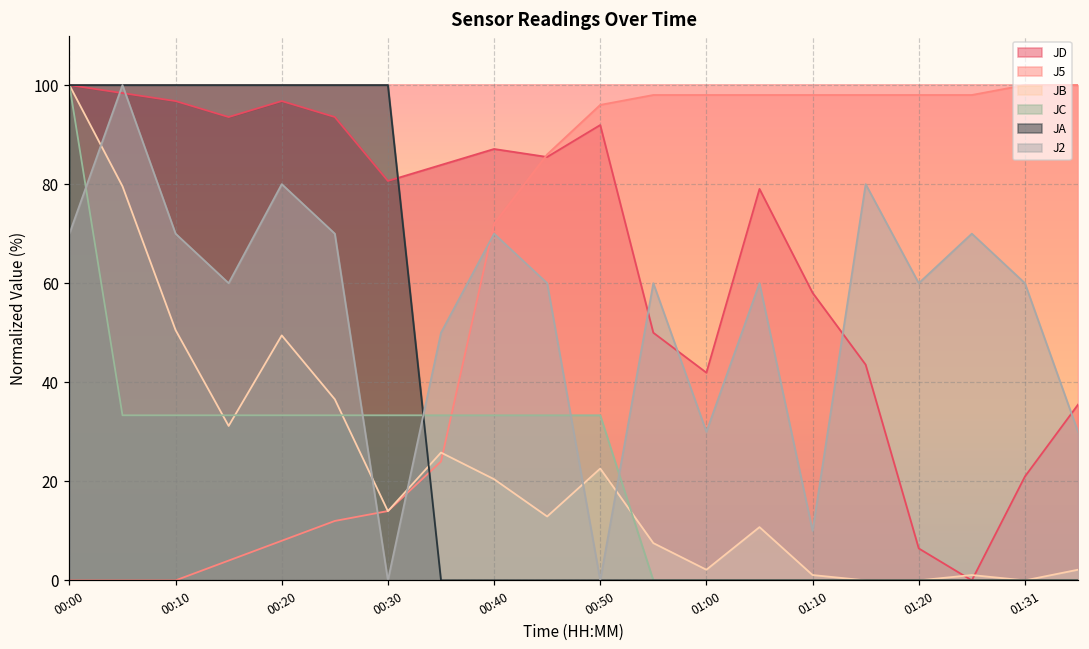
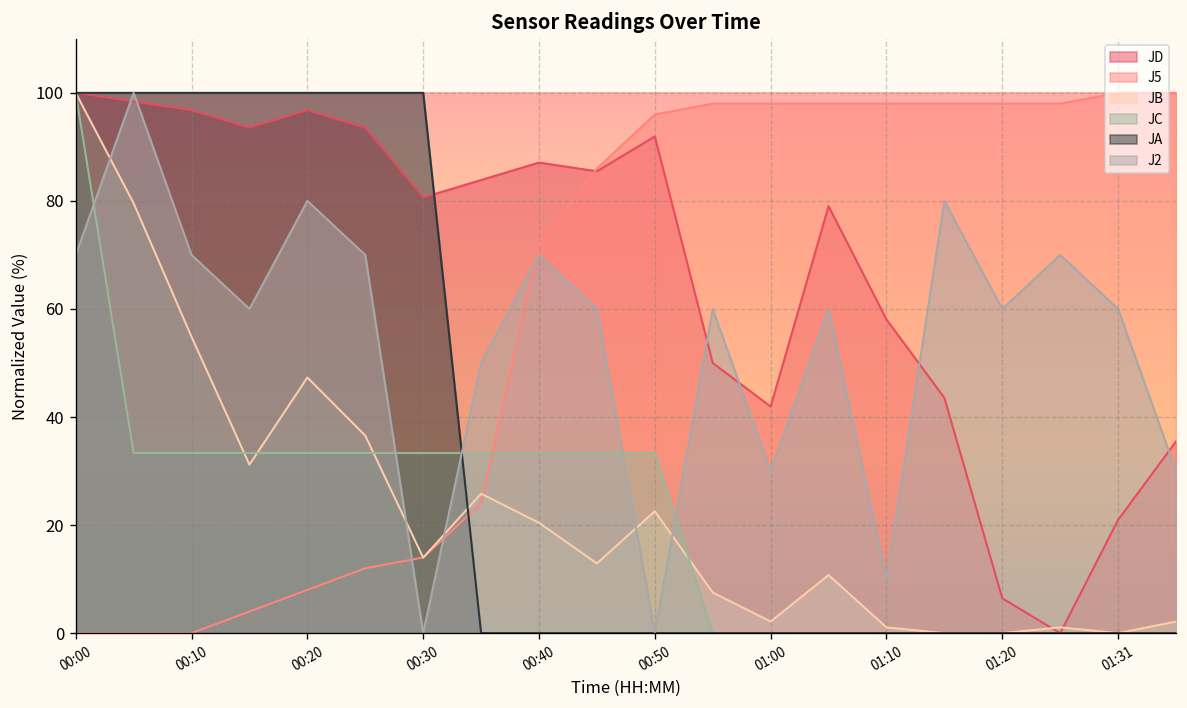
JB, 00:10: 51 -> 55
JB, 00:20: 49 -> 47
